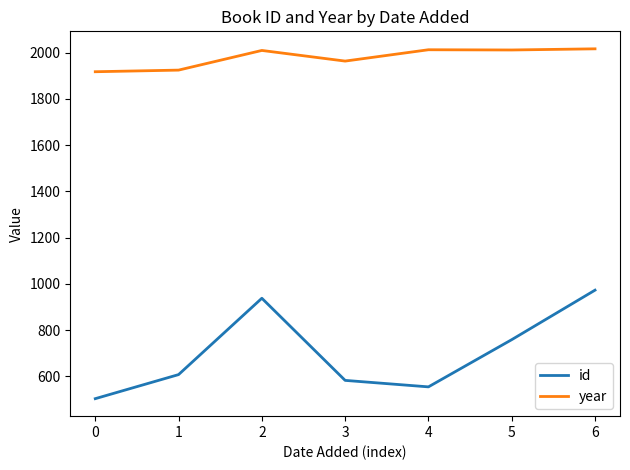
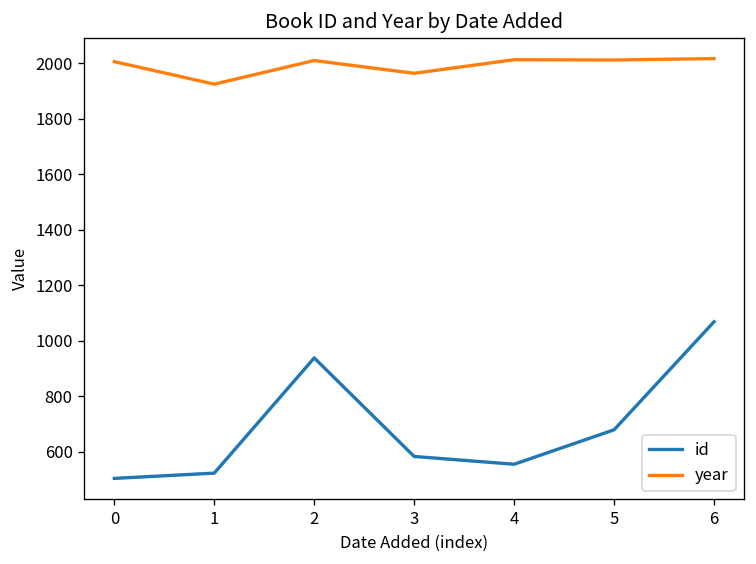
year, 0: 1920 -> 2010
id, 1: 610 -> 520
id, 5: 760 -> 680
id, 6: 970 -> 1070
